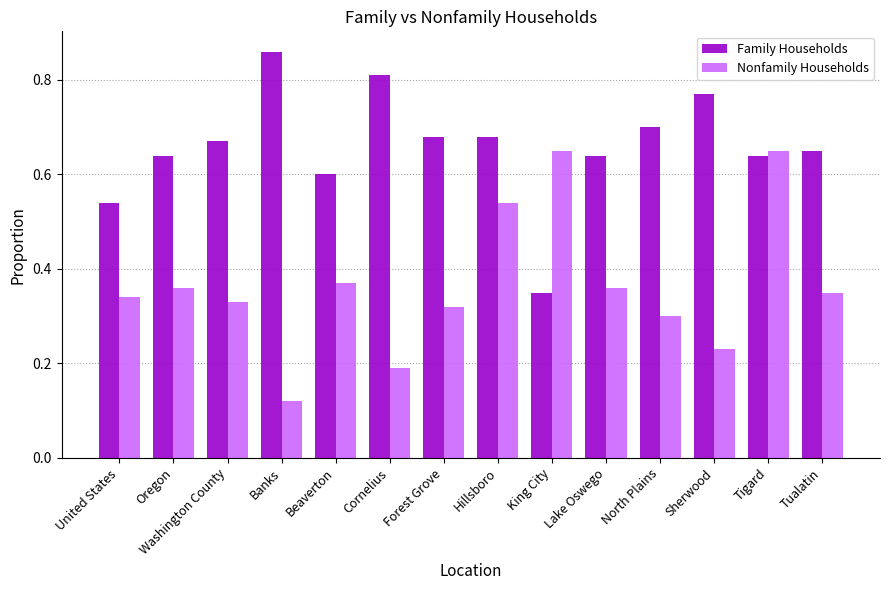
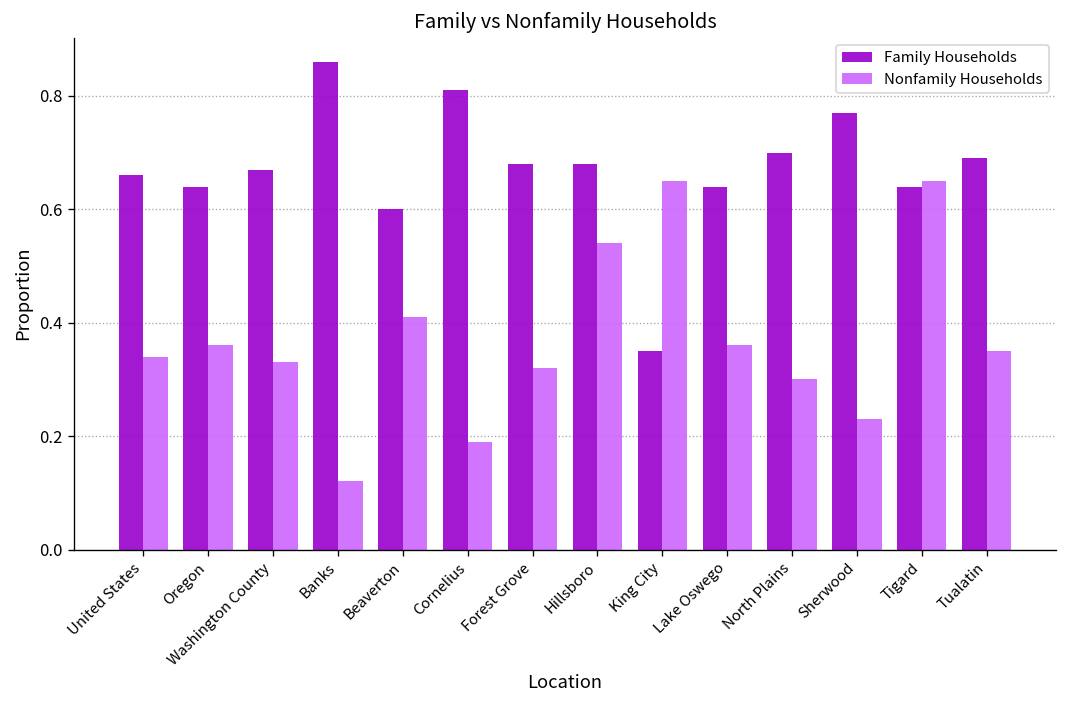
Family Households, United States: 0.54 -> 0.66
Nonfamily Households, Beaverton: 0.37 -> 0.41
Family Households, Tualatin: 0.65 -> 0.69
